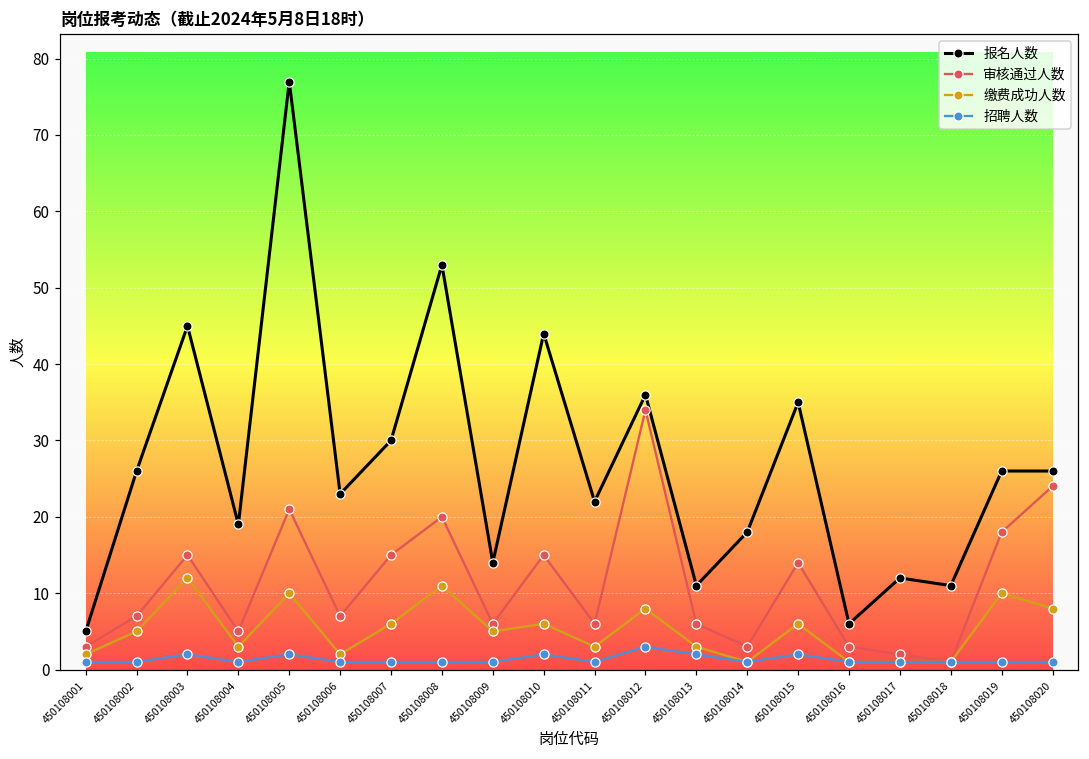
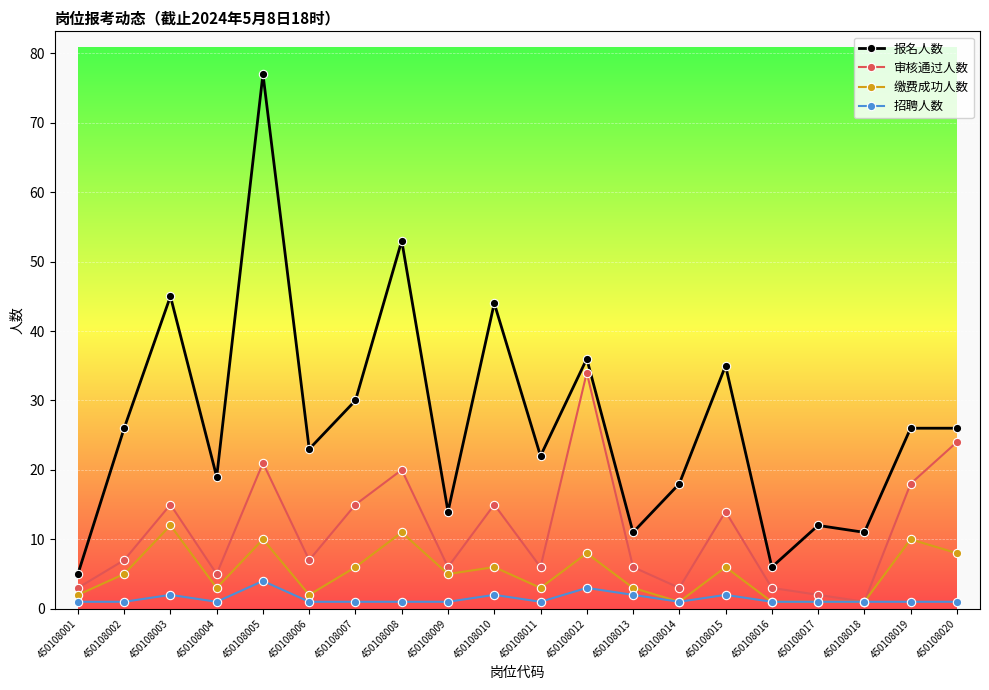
招聘人数, 450108005: 2 -> 4
